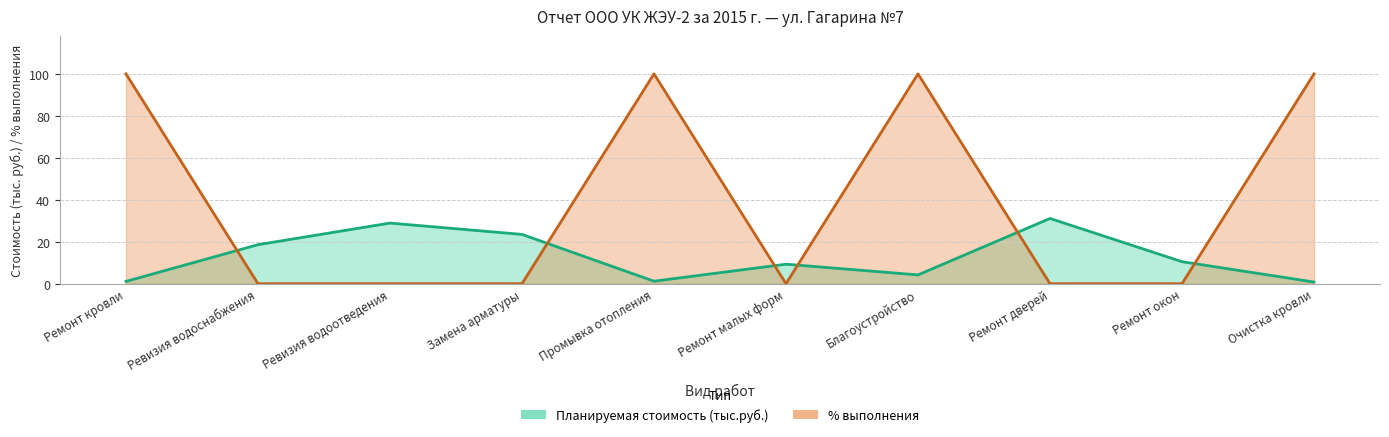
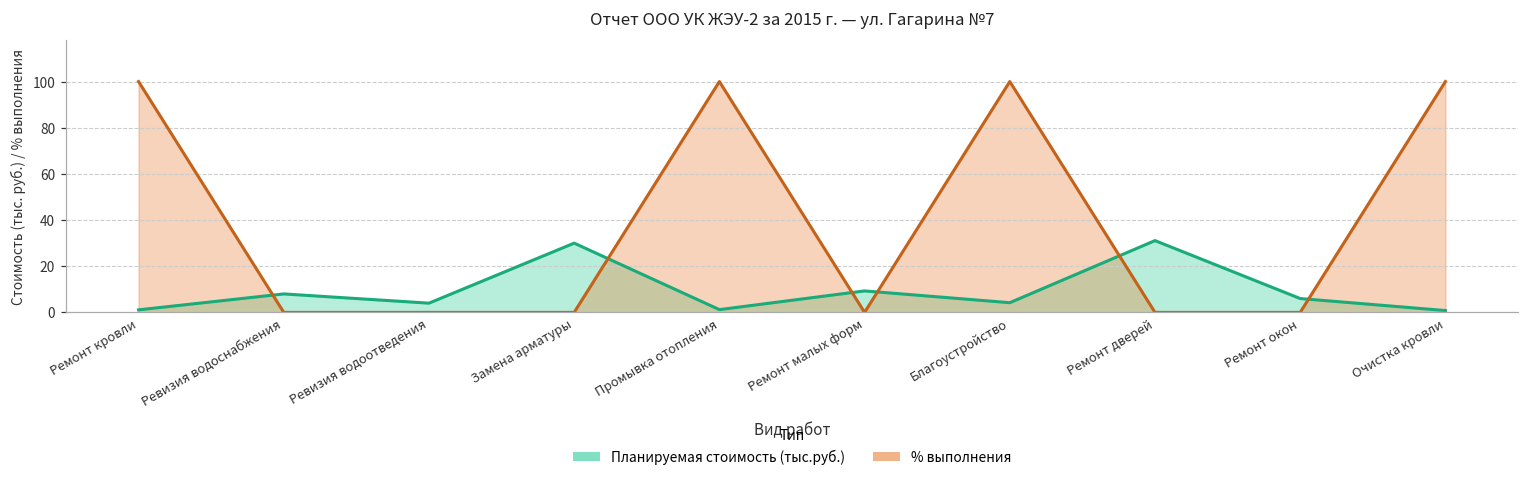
Планируемая стоимость (тыс.руб.), Ревизия водоснабжения: 19 -> 8
Планируемая стоимость (тыс.руб.), Ревизия водоотведения: 29 -> 4
Планируемая стоимость (тыс.руб.), Замена арматуры: 24 -> 30
Планируемая стоимость (тыс.руб.), Ремонт окон: 11 -> 6
